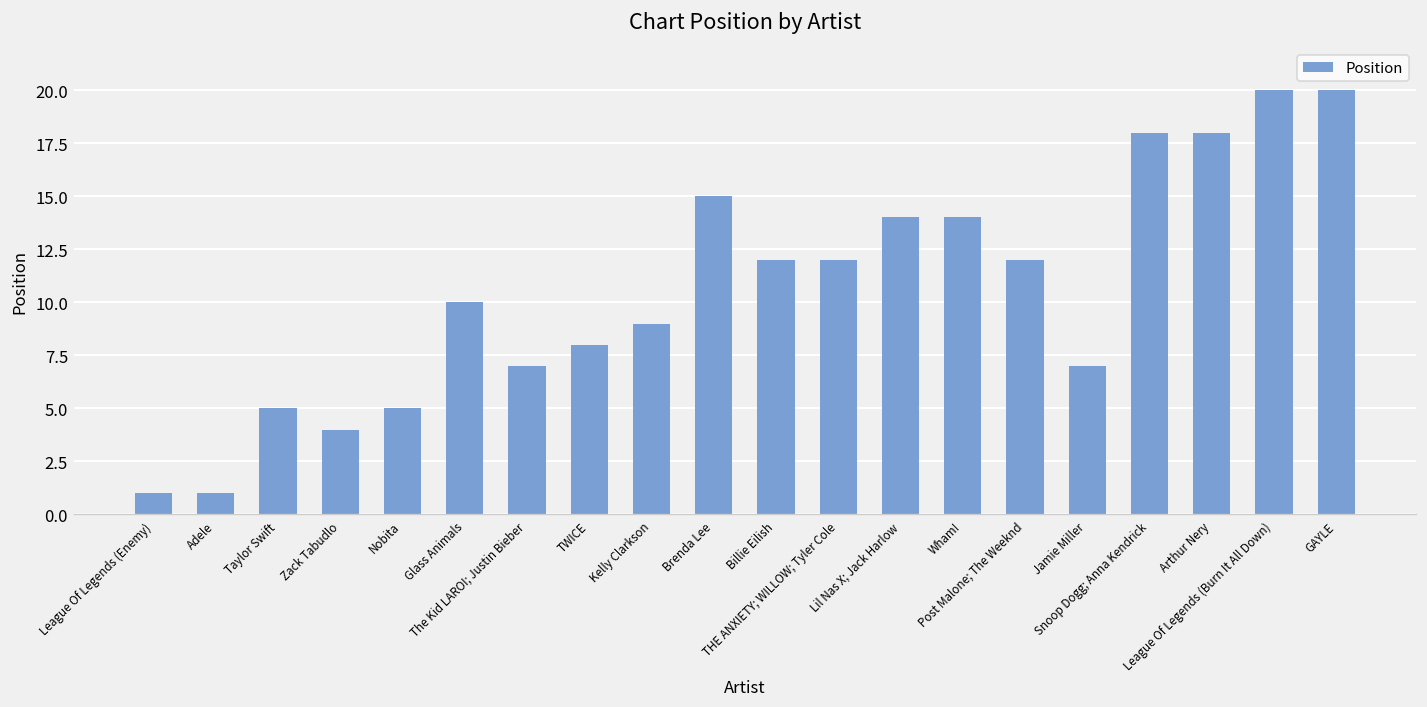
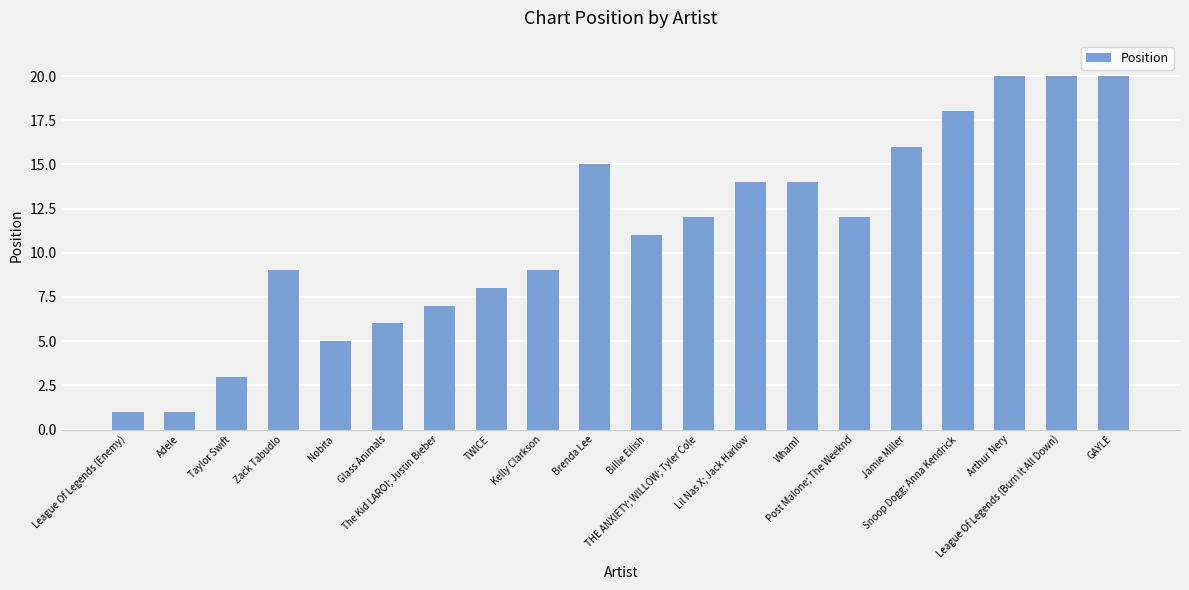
Taylor Swift: 5 -> 3
Zack Tabudlo: 4 -> 9
Glass Animals: 10 -> 6
Billie Eilish: 12 -> 11
Jamie Miller: 7 -> 16
Arthur Nery: 18 -> 20
